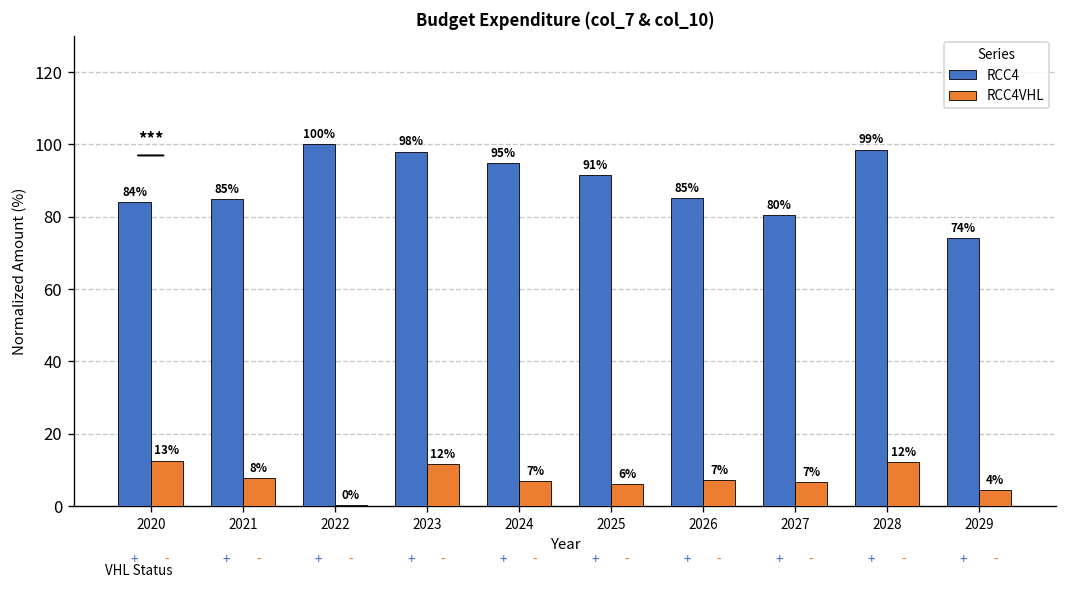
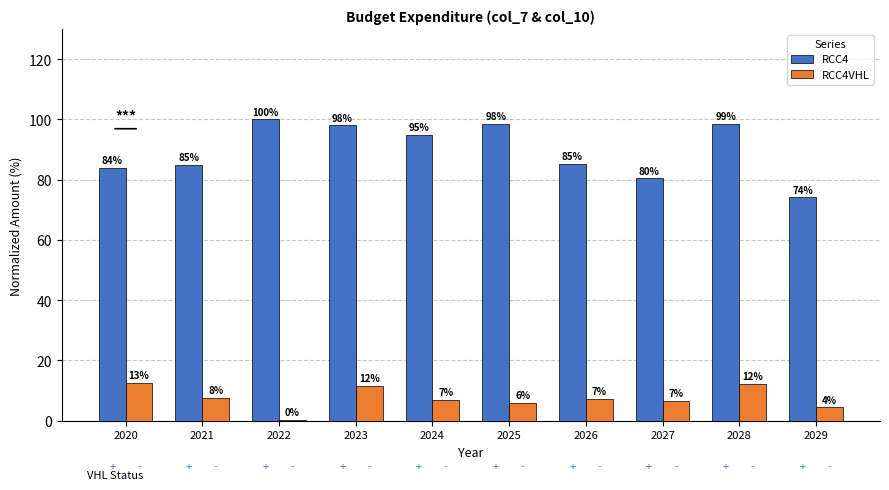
RCC4, 2025: 91% -> 98%
